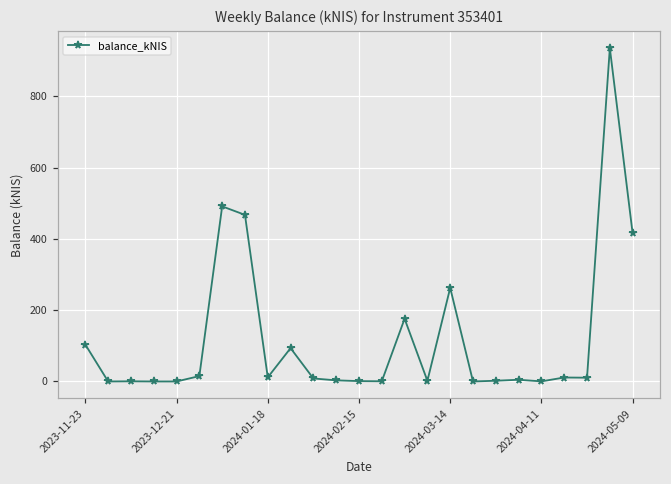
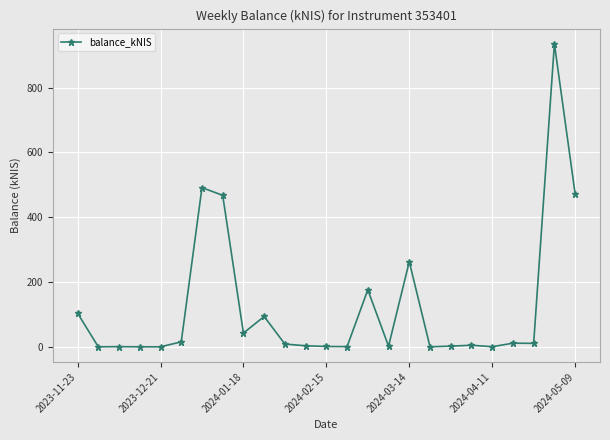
2024-01-18: 10 -> 40
2024-05-09: 420 -> 470
